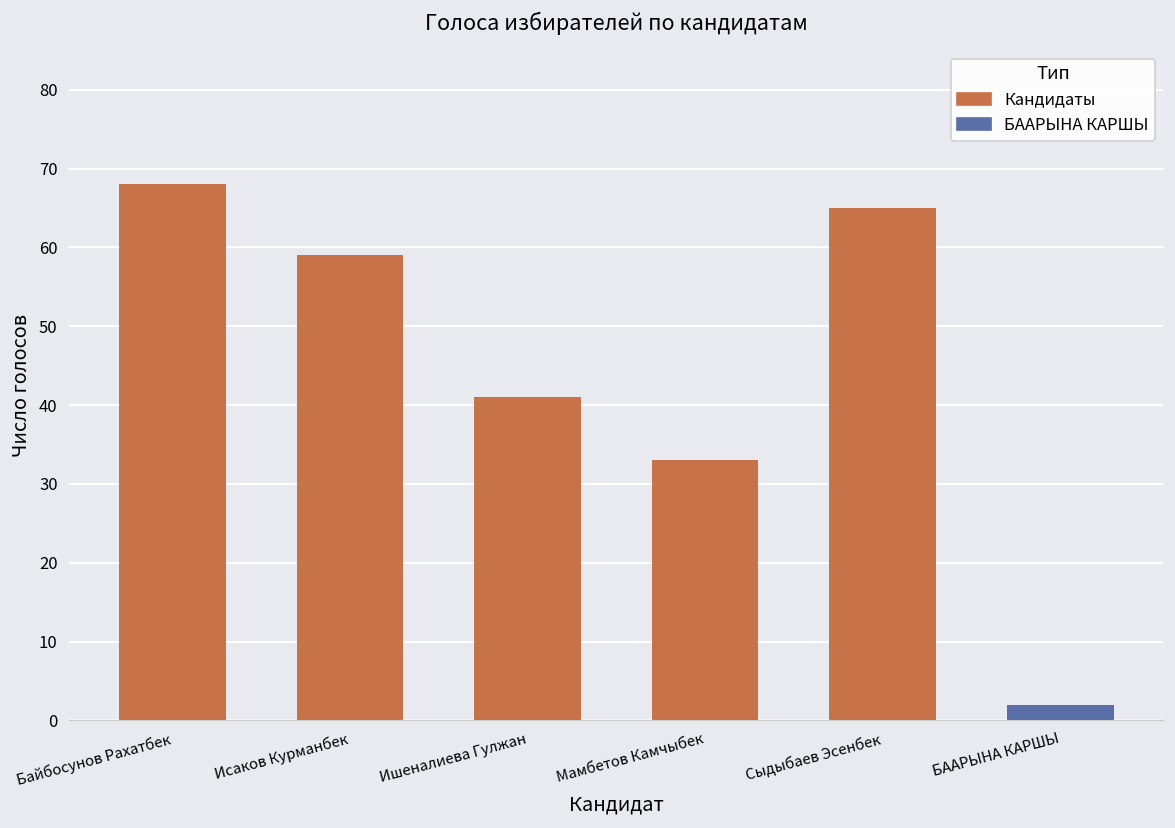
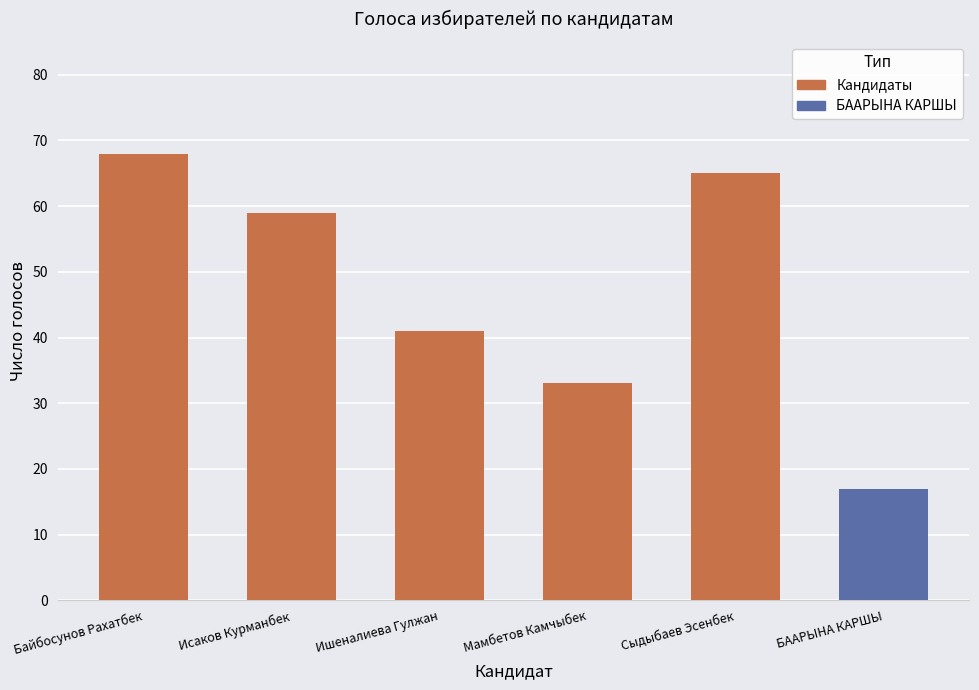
БААРЫНА КАРШЫ: 2 -> 17
